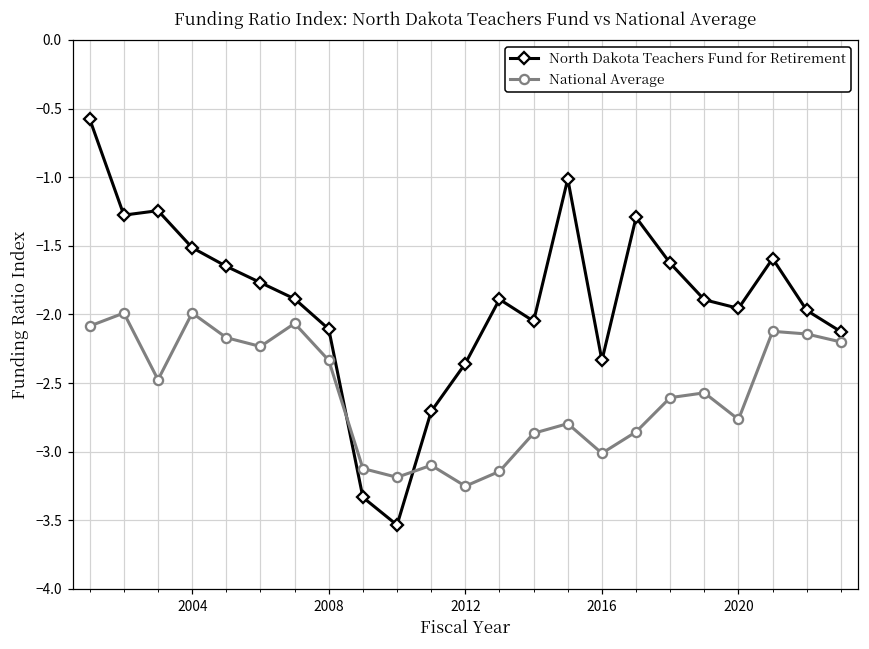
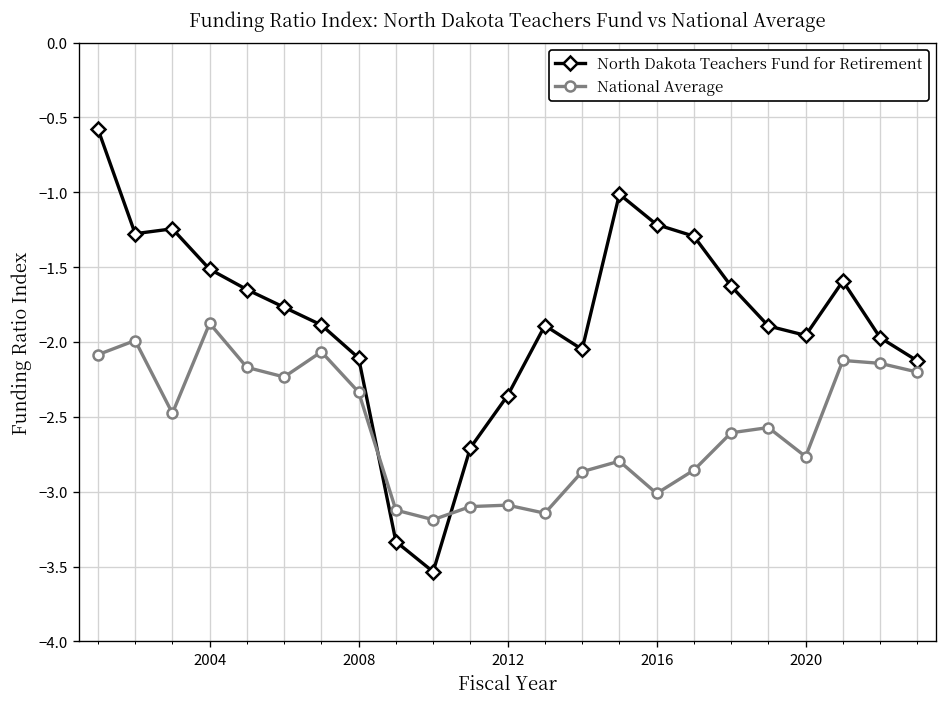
National Average, 2004: -1.99 -> -1.88
National Average, 2012: -3.25 -> -3.09
North Dakota Teachers Fund for Retirement, 2016: -2.34 -> -1.22
